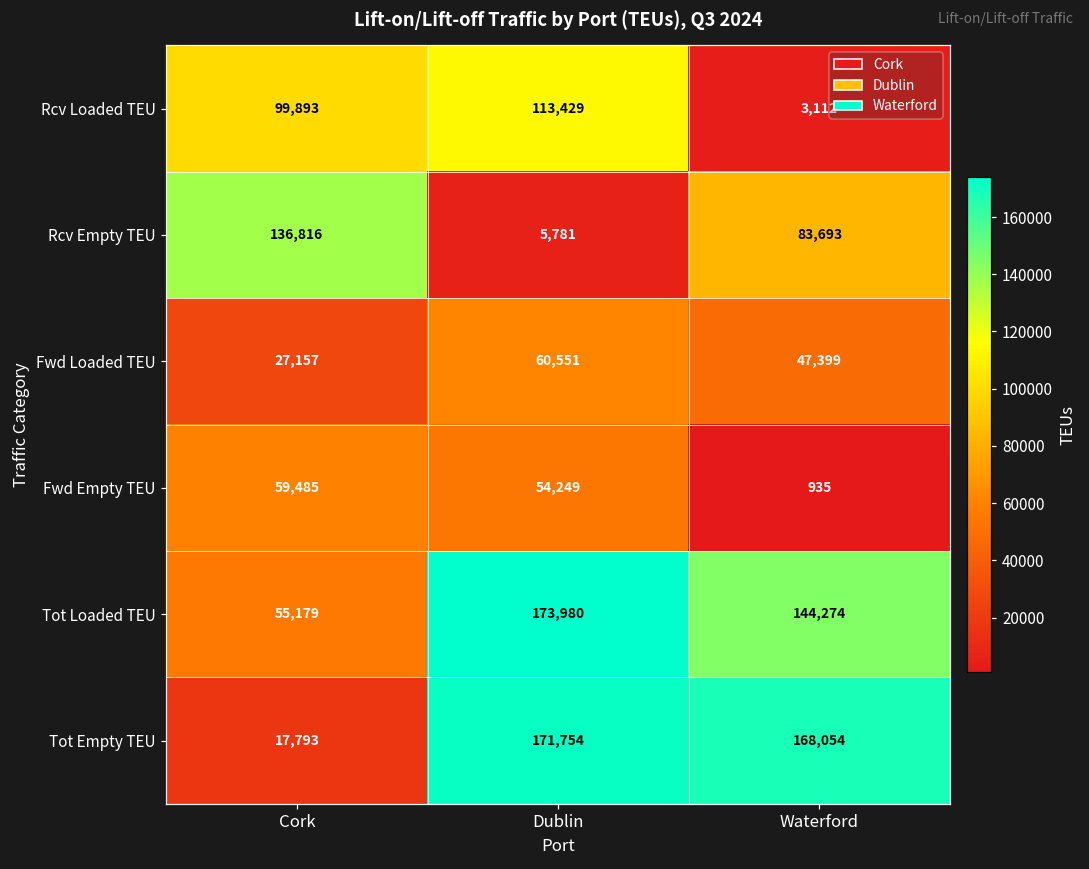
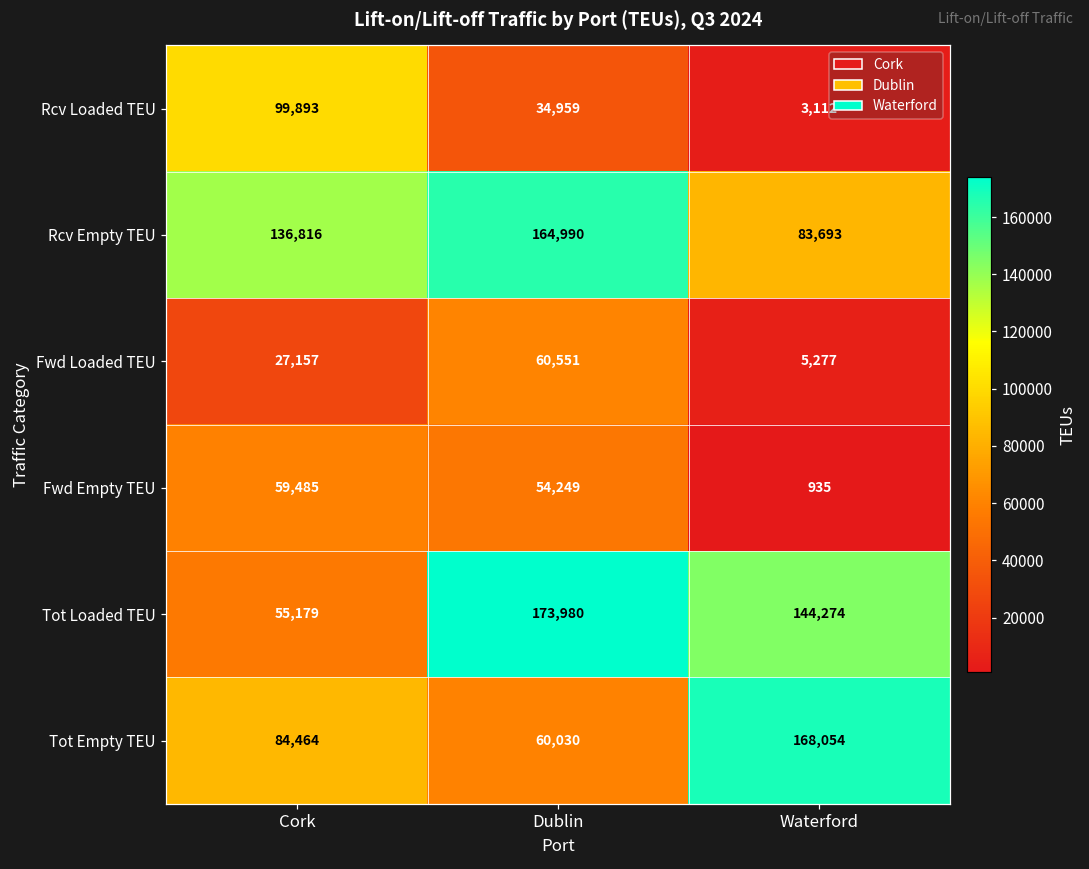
Rcv Loaded TEU, Dublin: 113,429 -> 34,959
Rcv Empty TEU, Dublin: 5,781 -> 164,990
Fwd Loaded TEU, Waterford: 47,399 -> 5,277
Tot Empty TEU, Cork: 17,793 -> 84,464
Tot Empty TEU, Dublin: 171,754 -> 60,030
